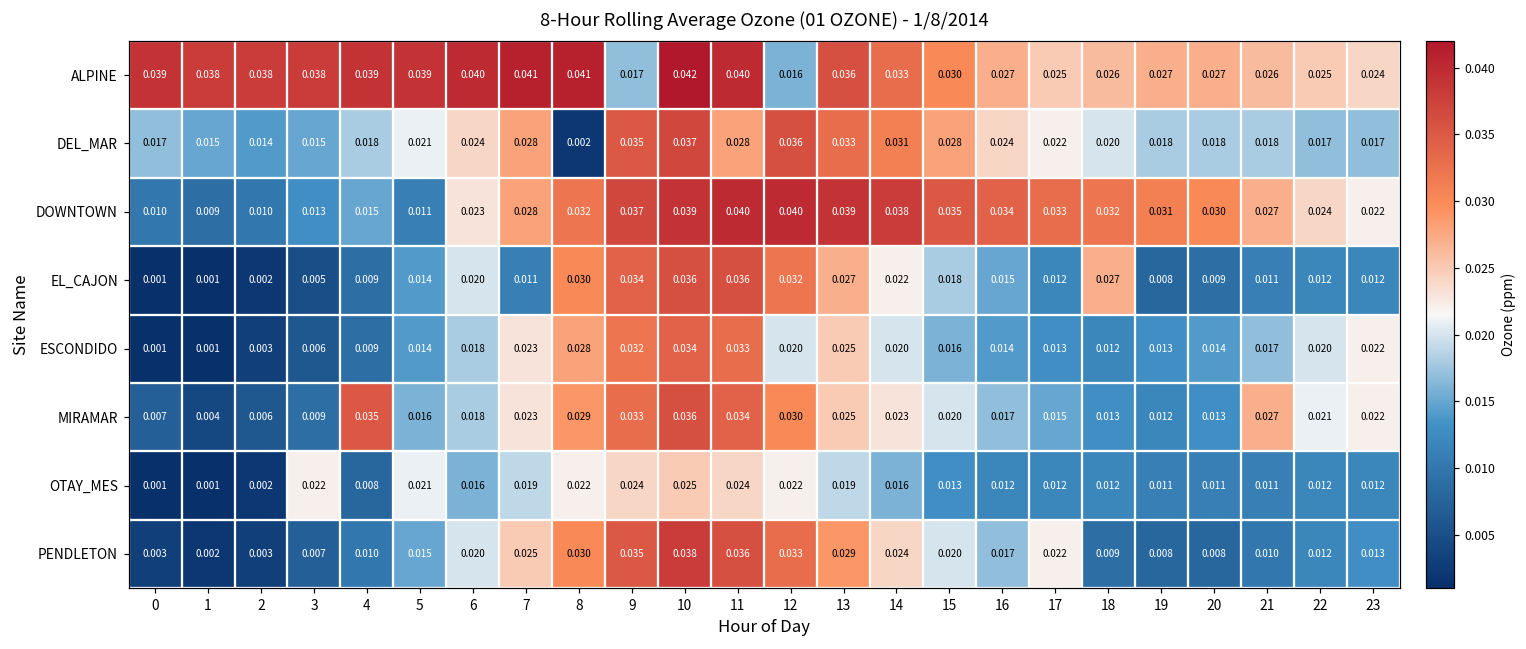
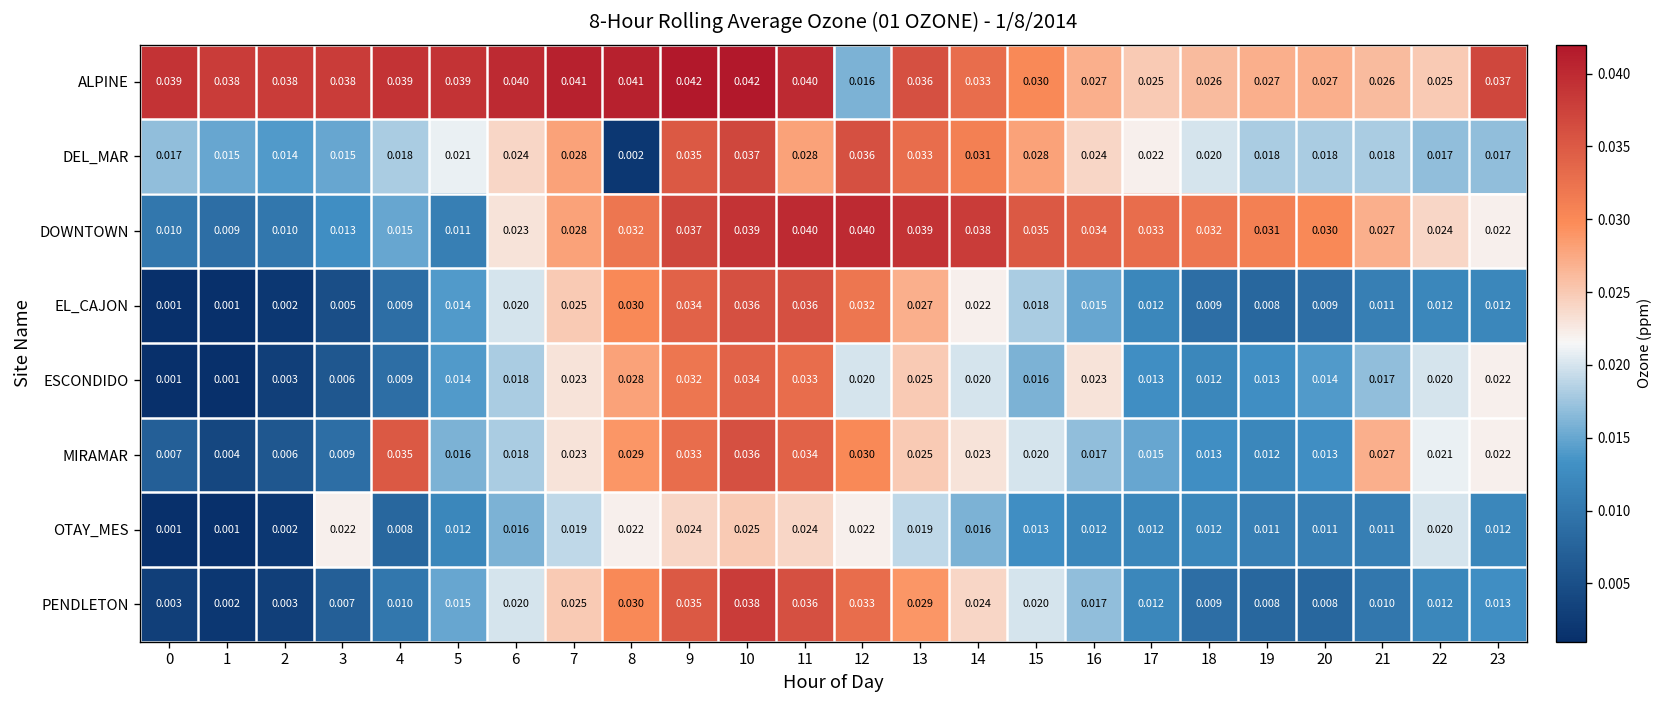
ALPINE, 9: 0.017 -> 0.042
ALPINE, 23: 0.024 -> 0.037
EL_CAJON, 7: 0.011 -> 0.025
EL_CAJON, 18: 0.027 -> 0.009
ESCONDIDO, 16: 0.014 -> 0.023
OTAY_MES, 5: 0.021 -> 0.012
OTAY_MES, 22: 0.012 -> 0.020
PENDLETON, 17: 0.022 -> 0.012
